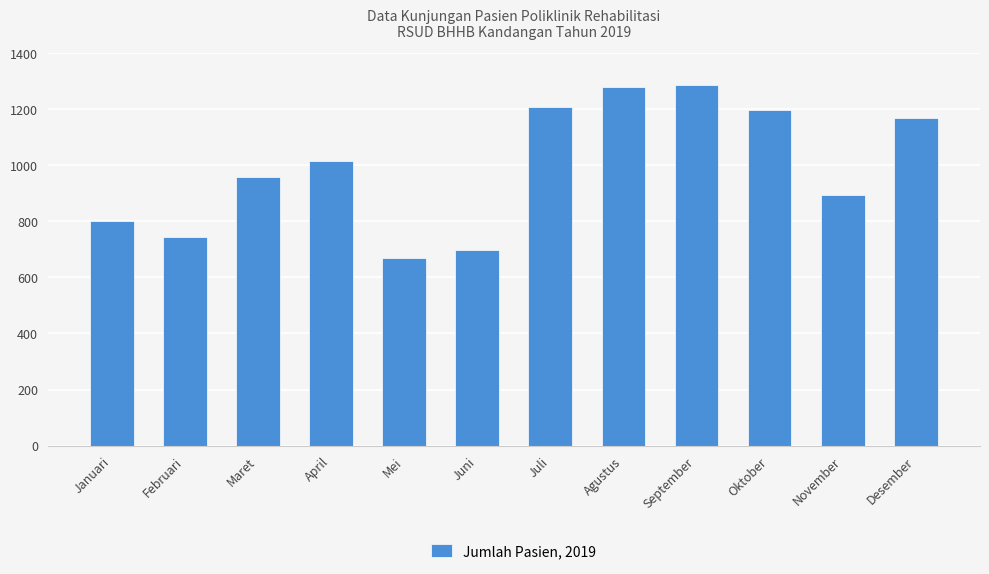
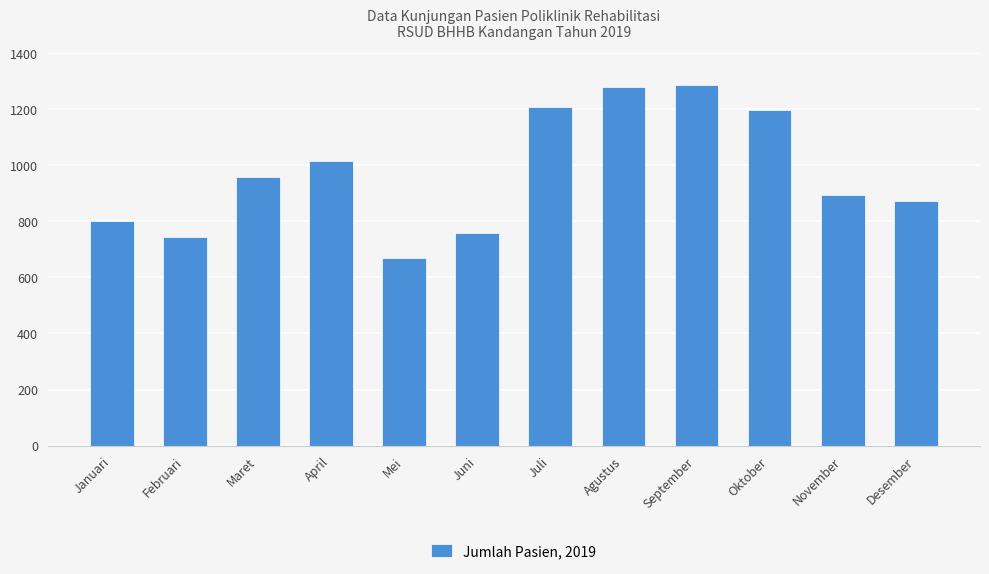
Juni: 700 -> 760
Desember: 1170 -> 870
